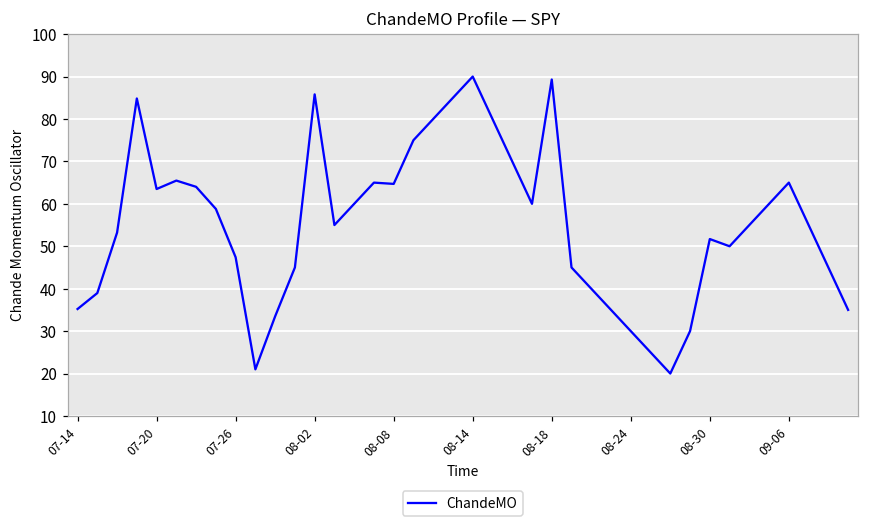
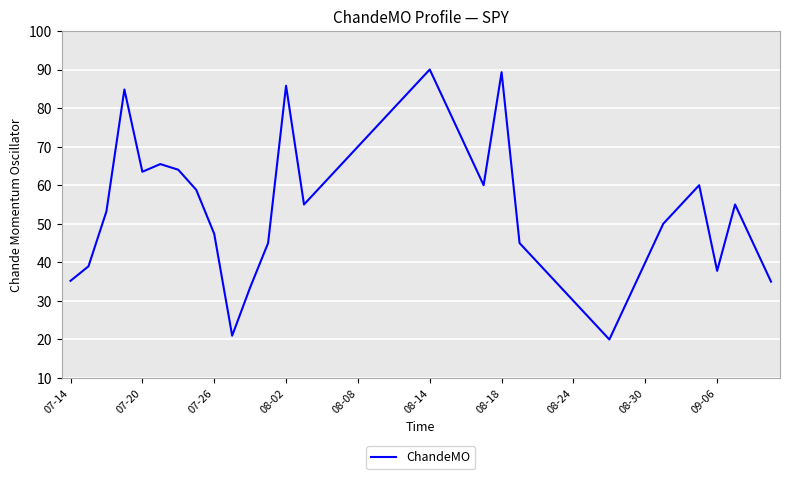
08-08: 65 -> 70
08-30: 52 -> 40
09-06: 65 -> 38
